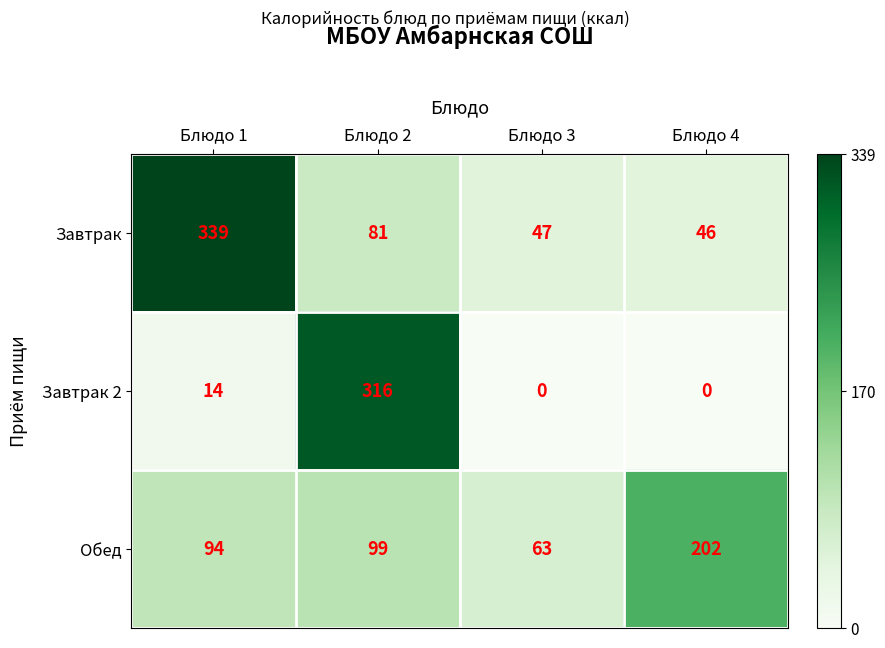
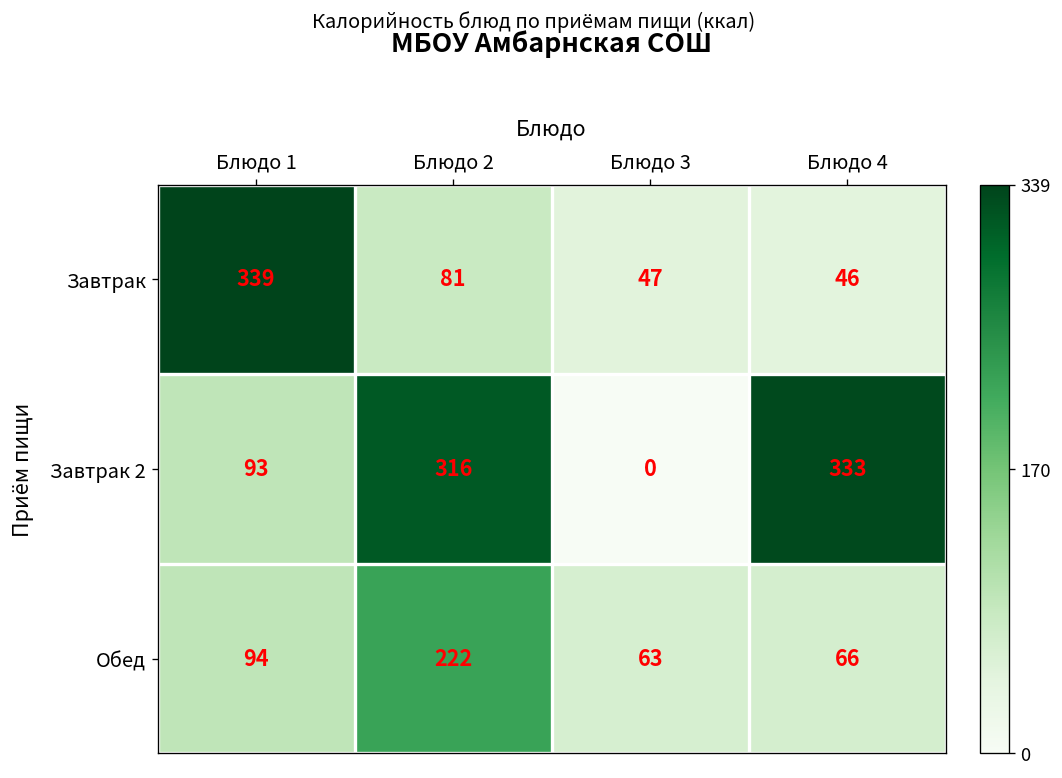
Завтрак 2, Блюдо 1: 14 -> 93
Завтрак 2, Блюдо 4: 0 -> 333
Обед, Блюдо 2: 99 -> 222
Обед, Блюдо 4: 202 -> 66
